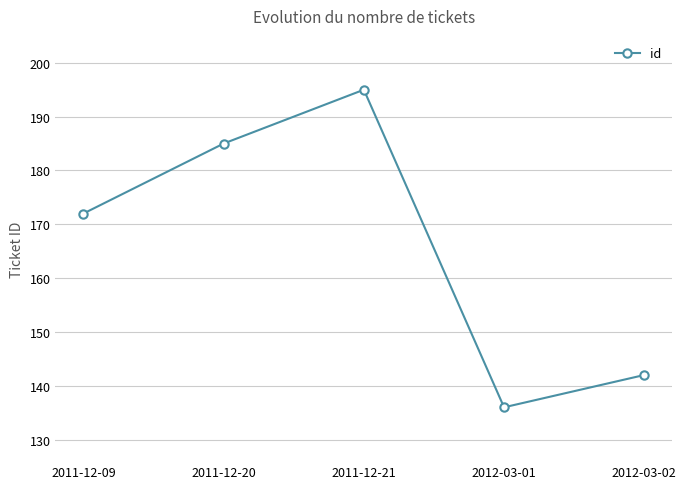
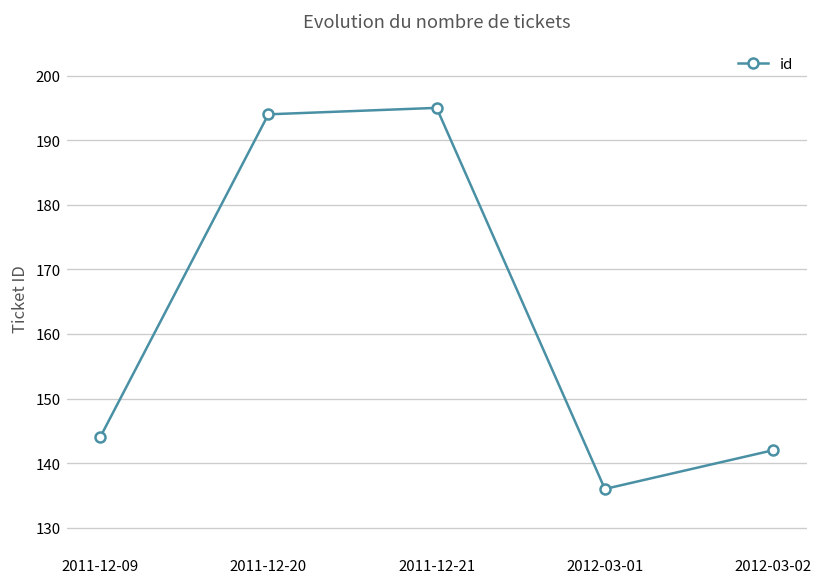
2011-12-09: 172 -> 144
2011-12-20: 185 -> 194
